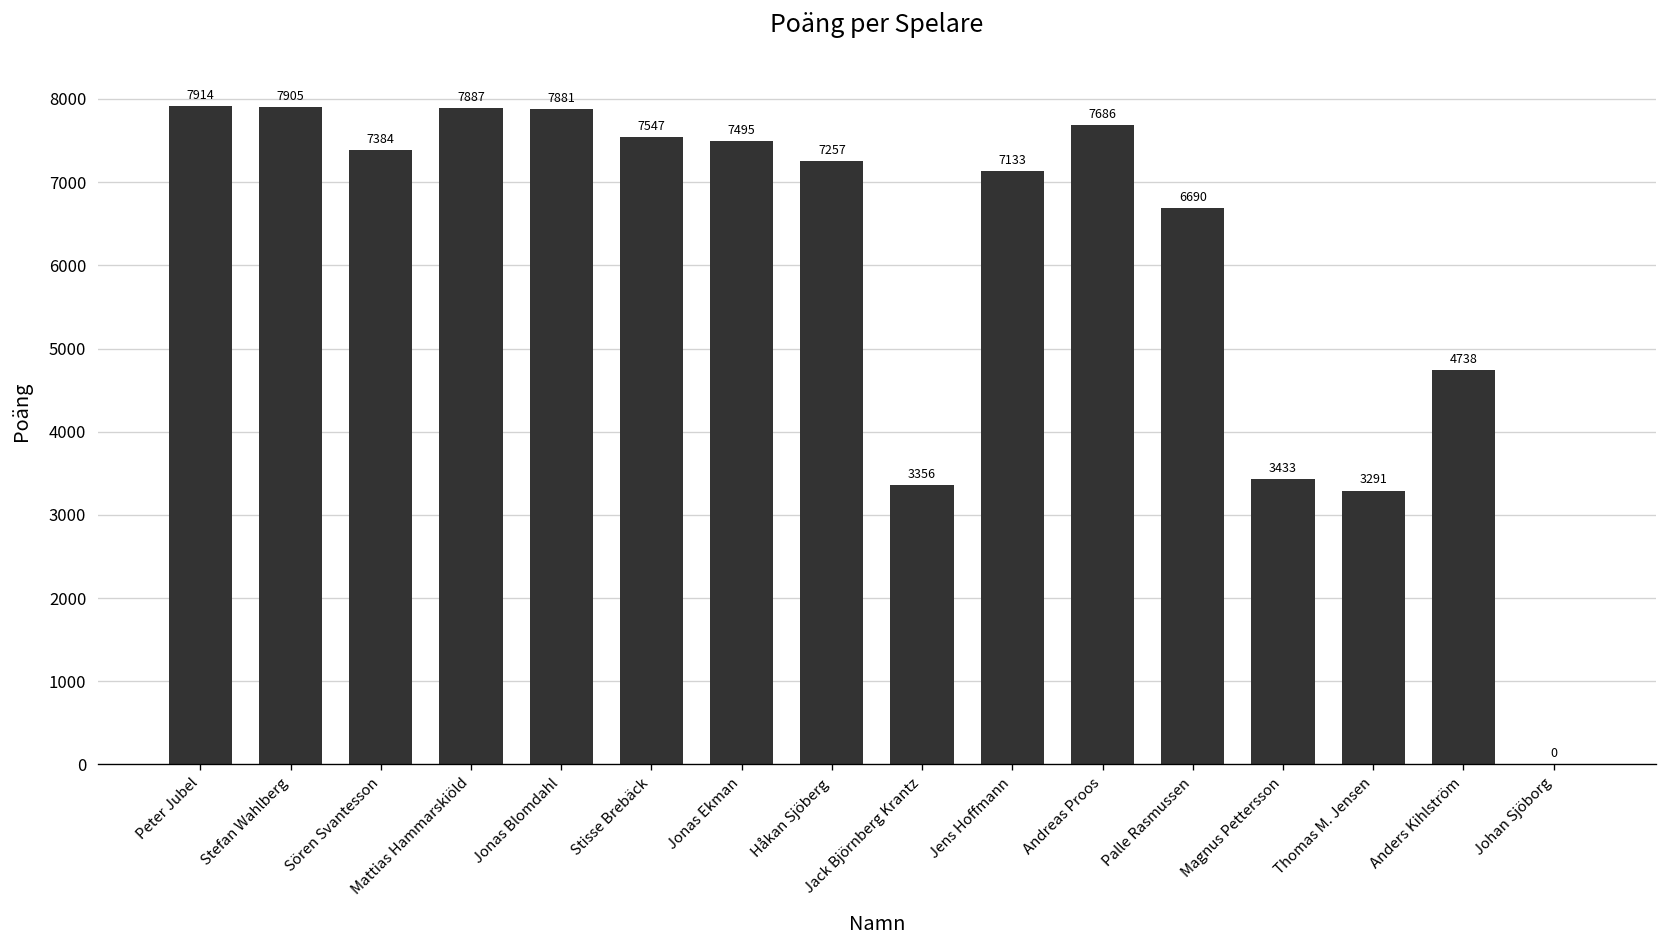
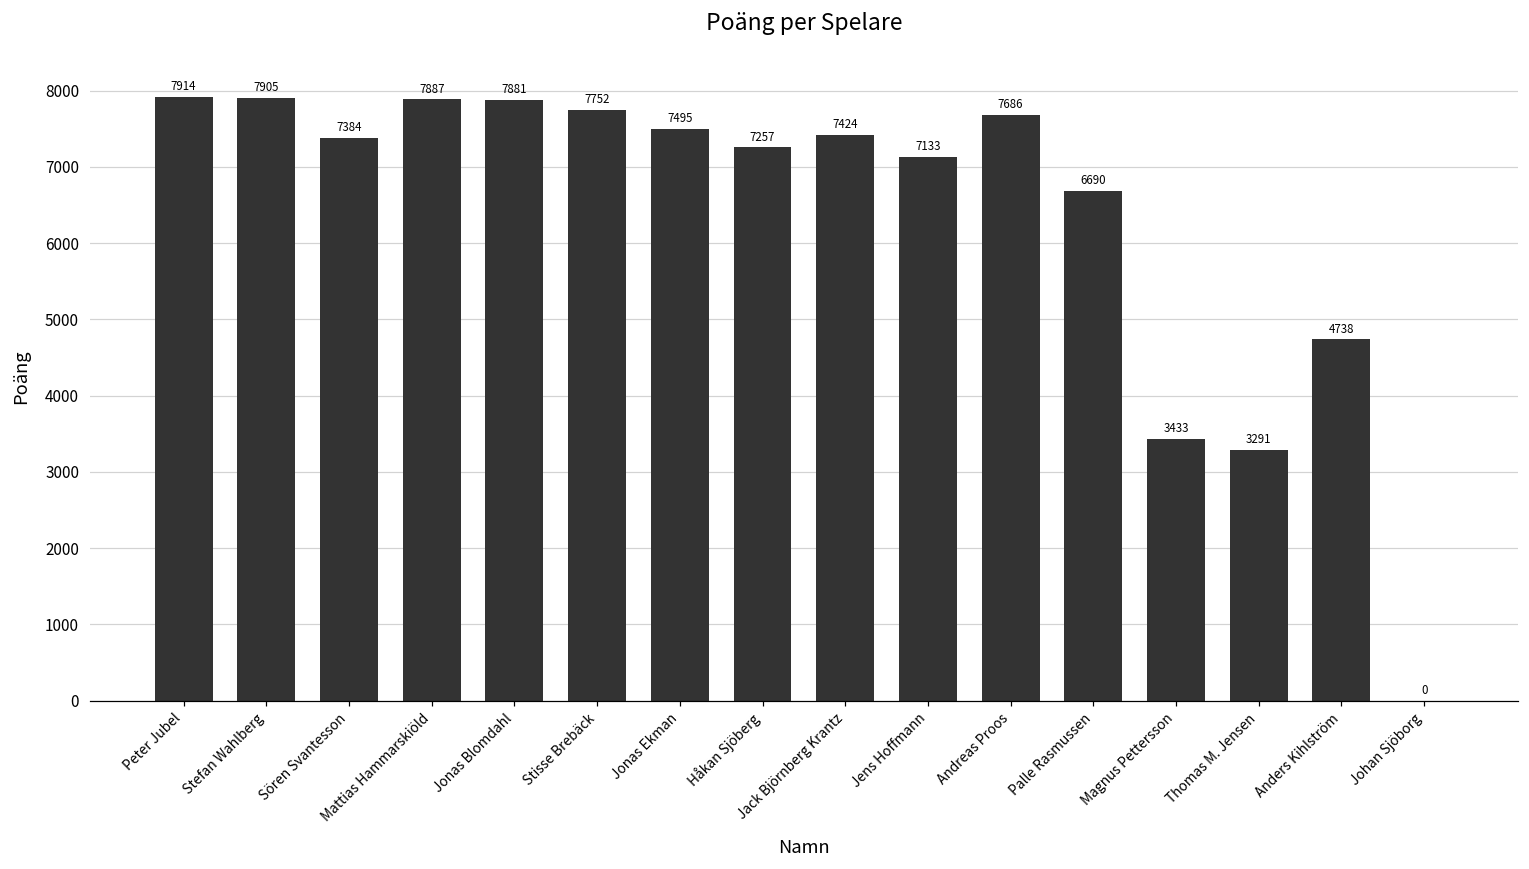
Stisse Brebäck: 7547 -> 7752
Jack Björnberg Krantz: 3356 -> 7424
